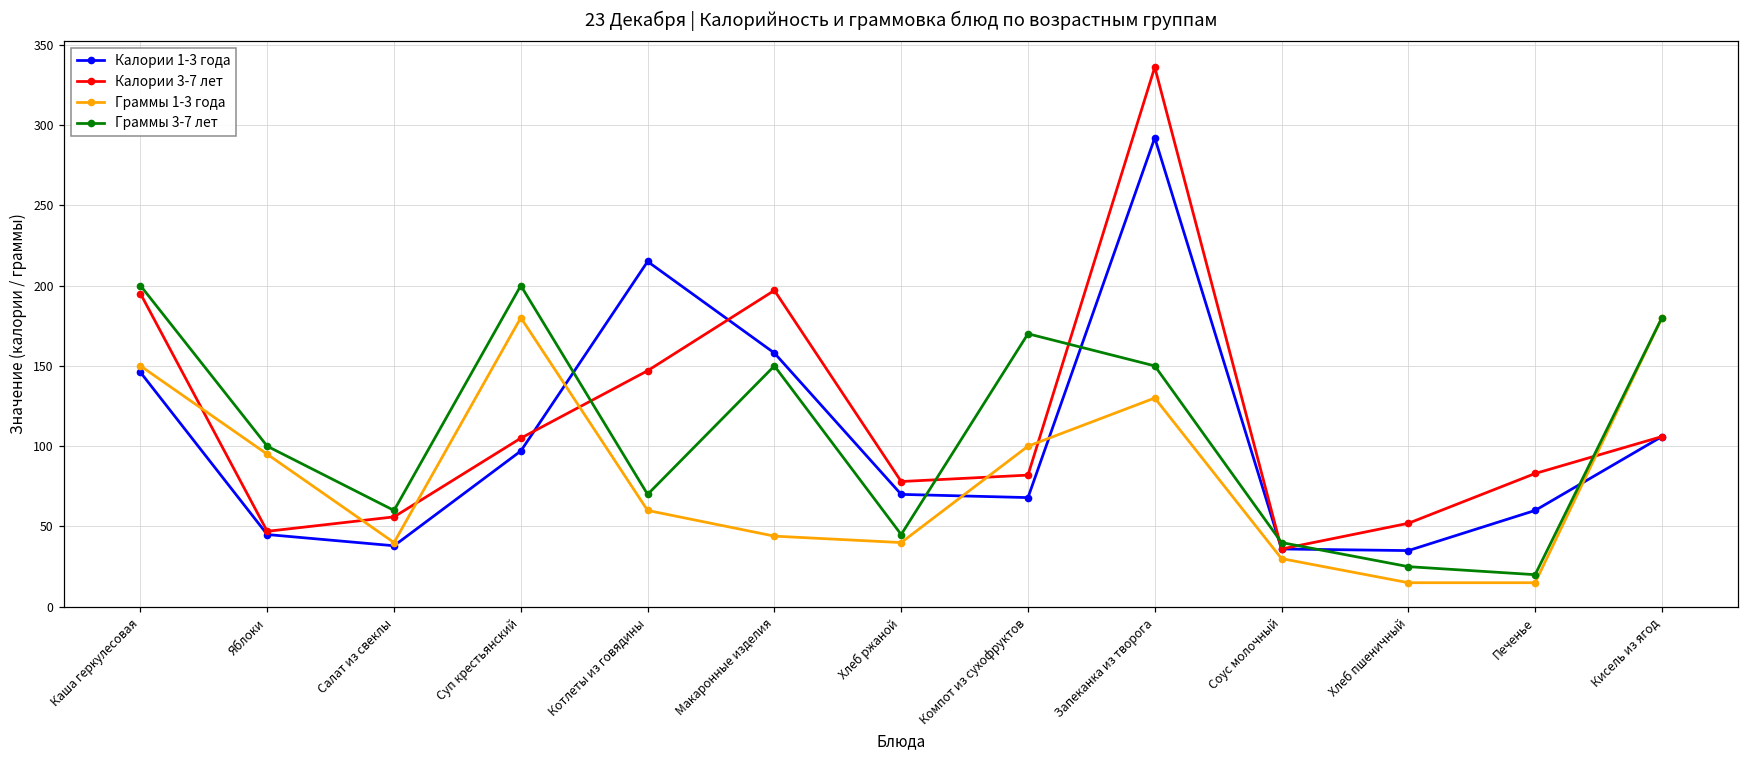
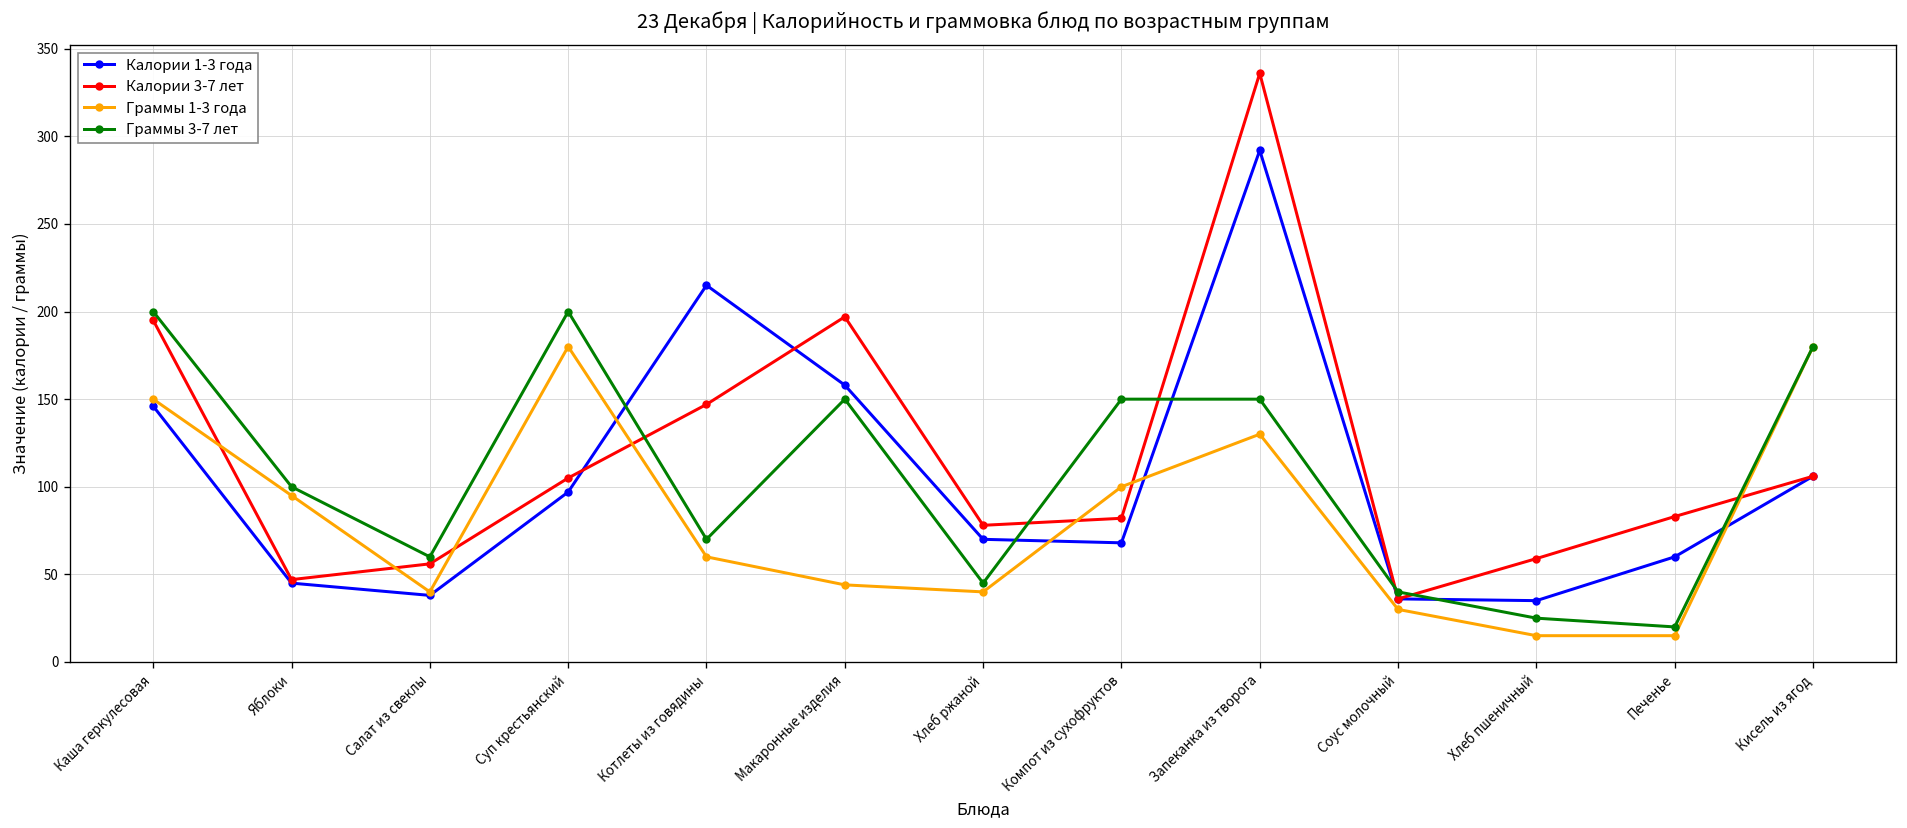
Граммы 3-7 лет, Компот из сухофруктов: 170 -> 150
Калории 3-7 лет, Хлеб пшеничный: 52 -> 59
